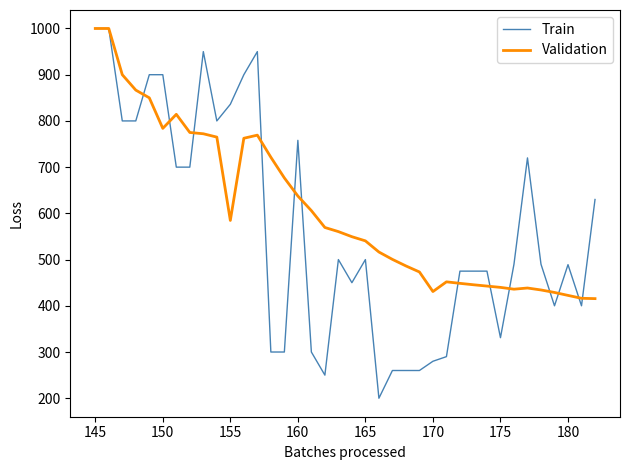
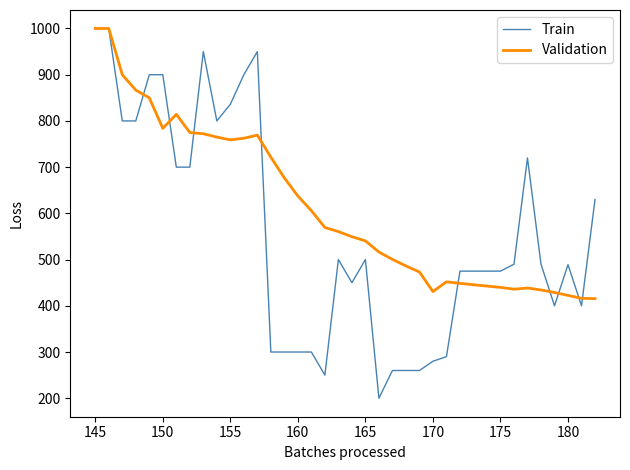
Validation, 155: 580 -> 760
Train, 160: 760 -> 300
Train, 175: 330 -> 480
